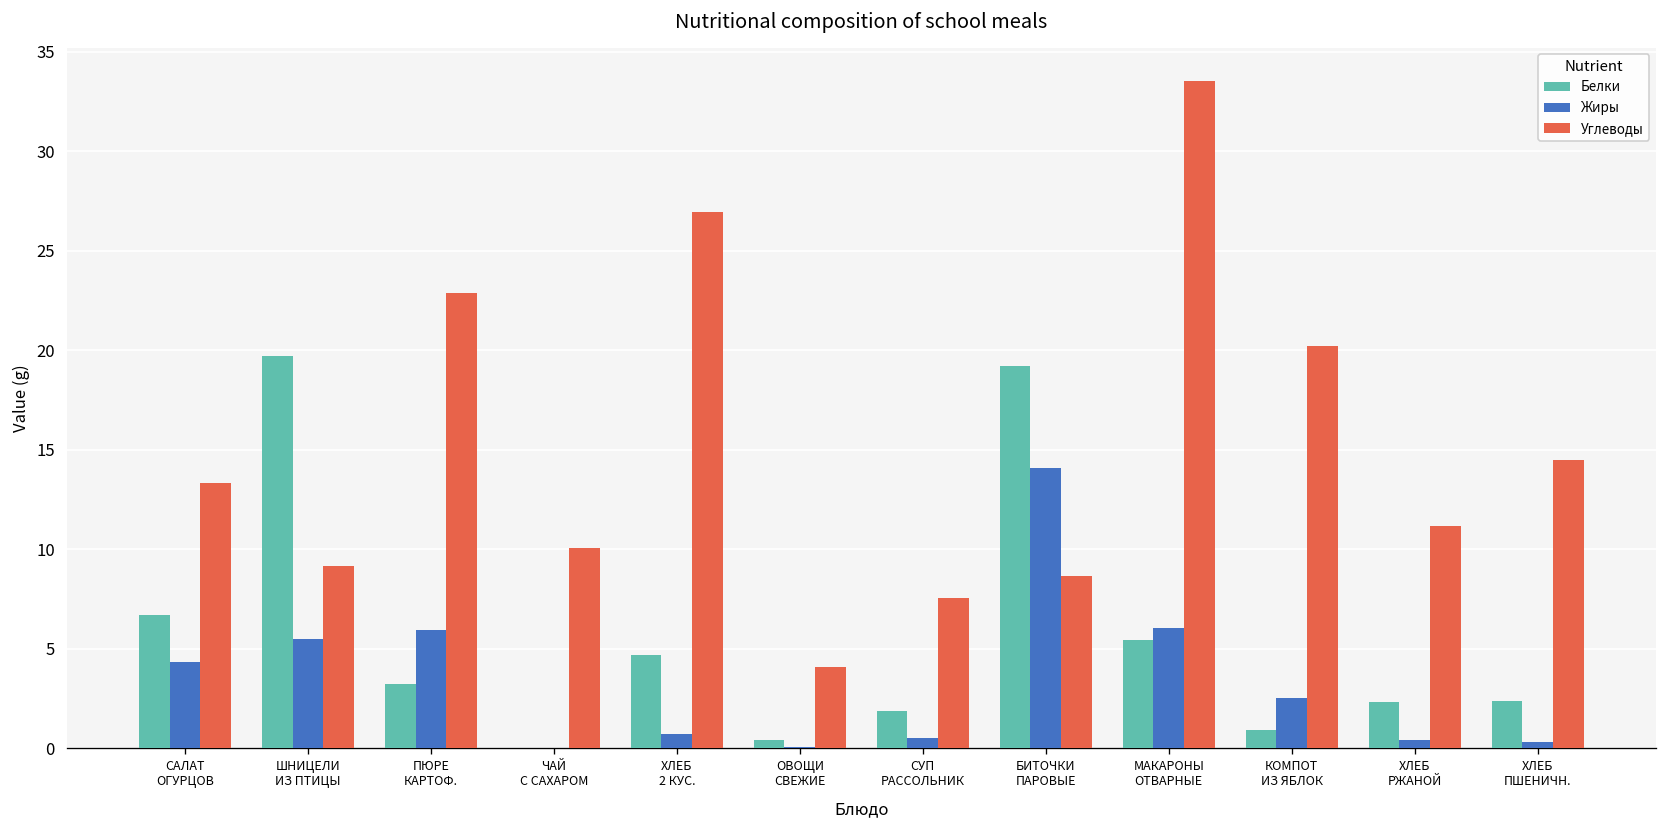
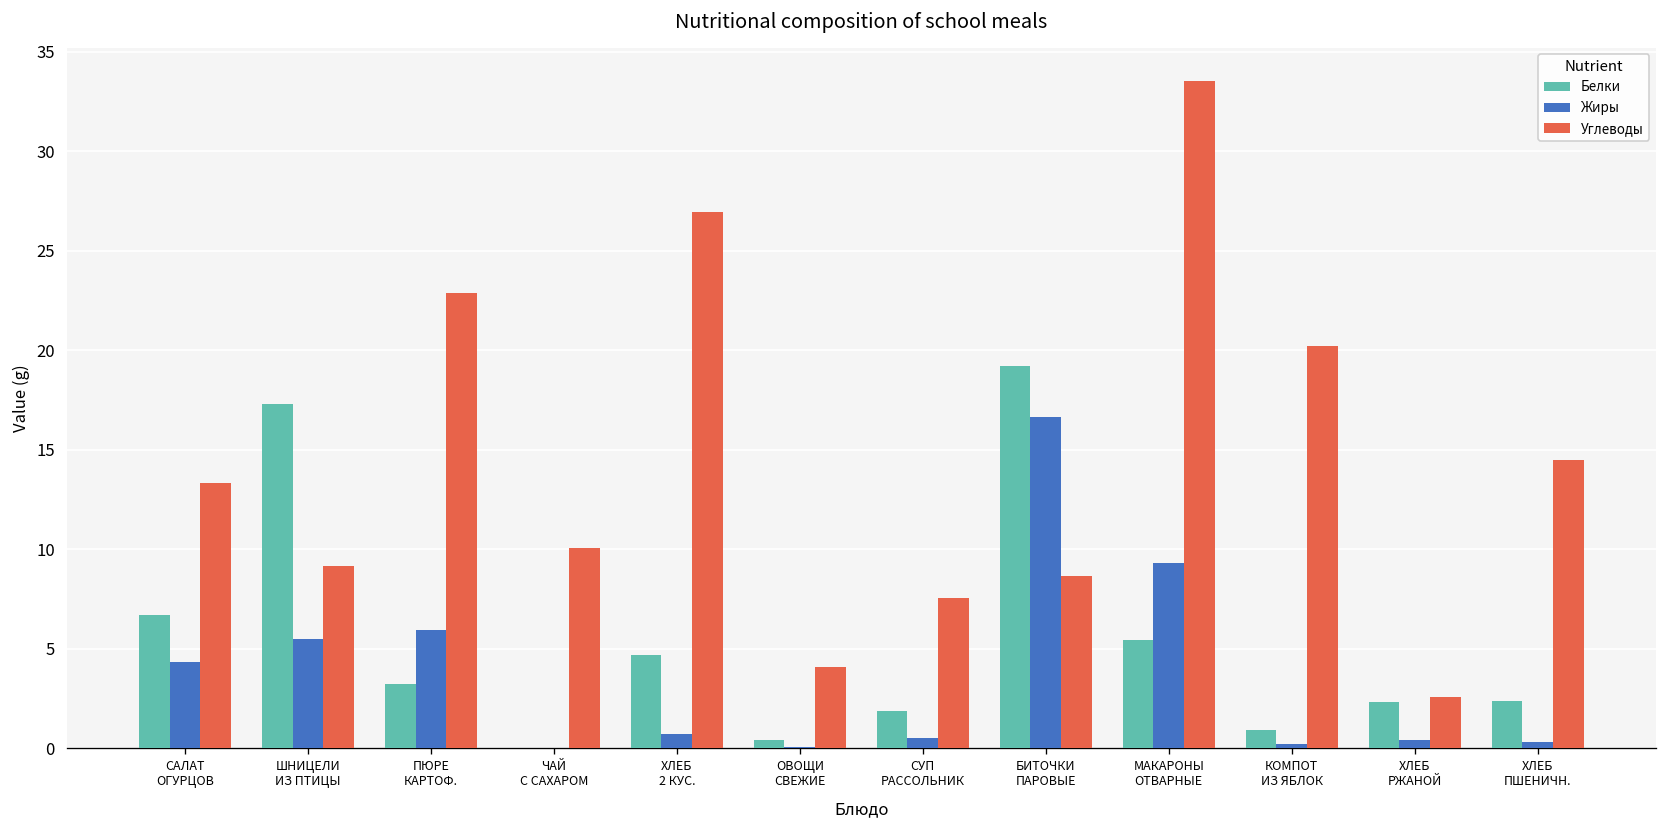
Белки, ШНИЦЕЛИ ИЗ ПТИЦЫ: 19.7 -> 17.3
Жиры, БИТОЧКИ ПАРОВЫЕ: 14.1 -> 16.7
Жиры, МАКАРОНЫ ОТВАРНЫЕ: 6.0 -> 9.3
Жиры, КОМПОТ ИЗ ЯБЛОК: 2.5 -> 0.2
Углеводы, ХЛЕБ РЖАНОЙ: 11.2 -> 2.6
